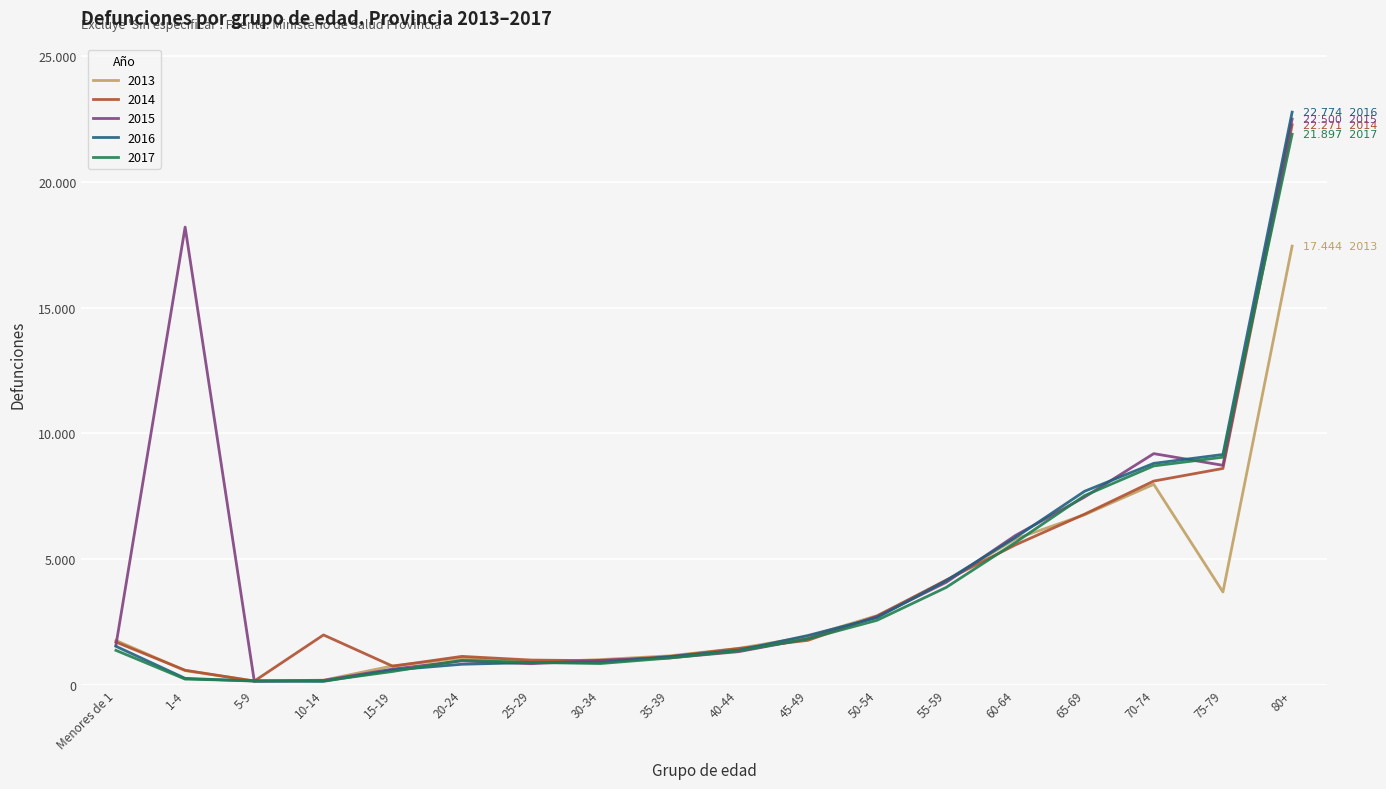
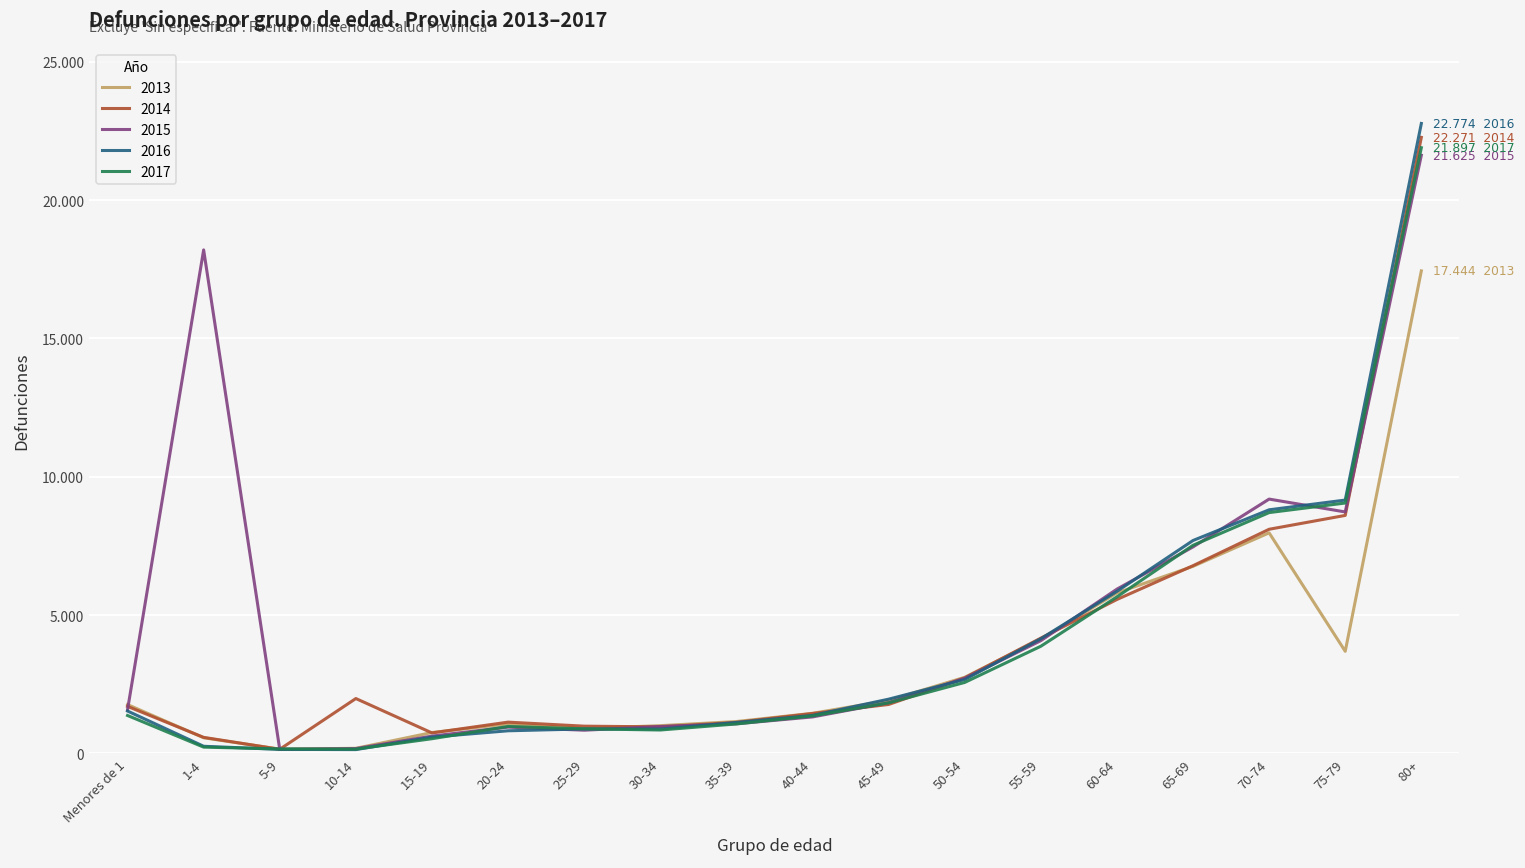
2015, 80+: 22.500 -> 21.625
